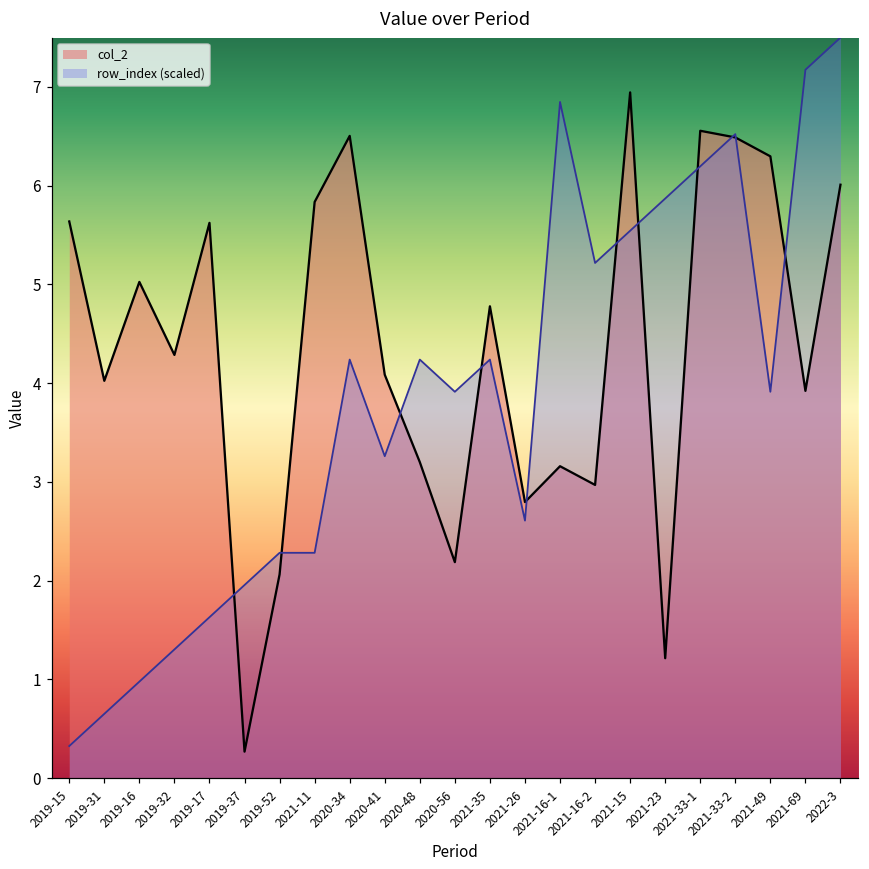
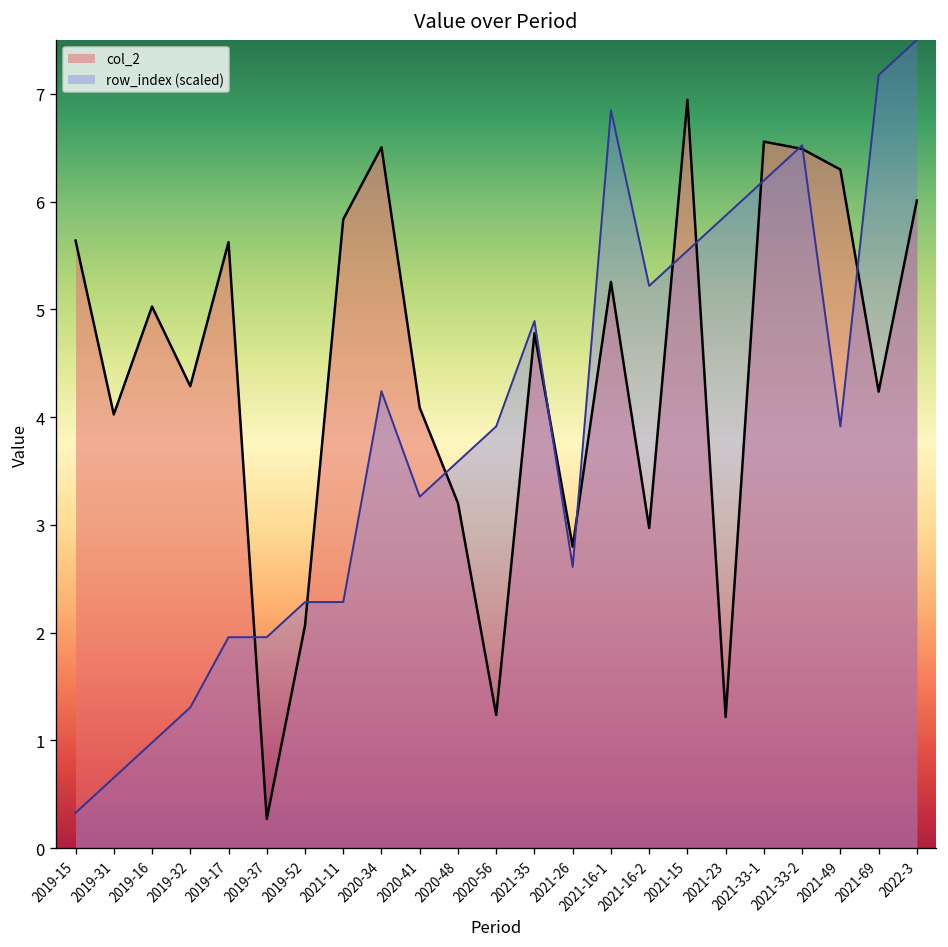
row_index (scaled), 2019-17: 1.6 -> 2.0
row_index (scaled), 2020-48: 4.2 -> 3.6
col_2, 2020-56: 2.2 -> 1.2
row_index (scaled), 2021-35: 4.2 -> 4.9
col_2, 2021-16-1: 3.2 -> 5.3
col_2, 2021-69: 3.9 -> 4.2
